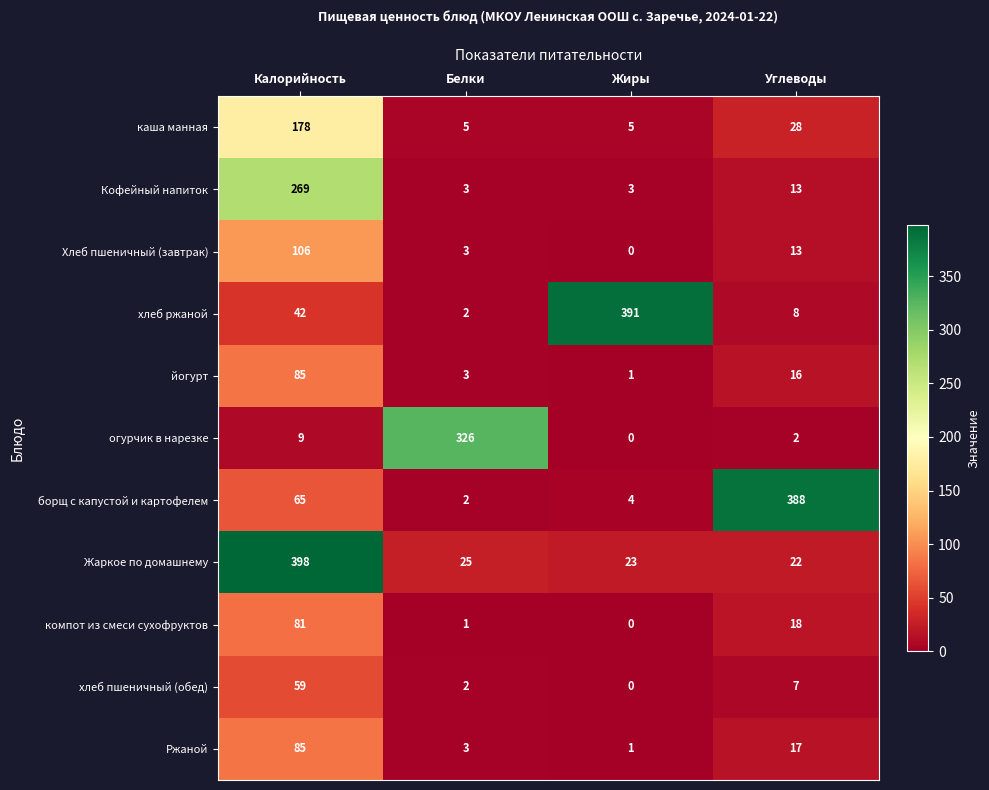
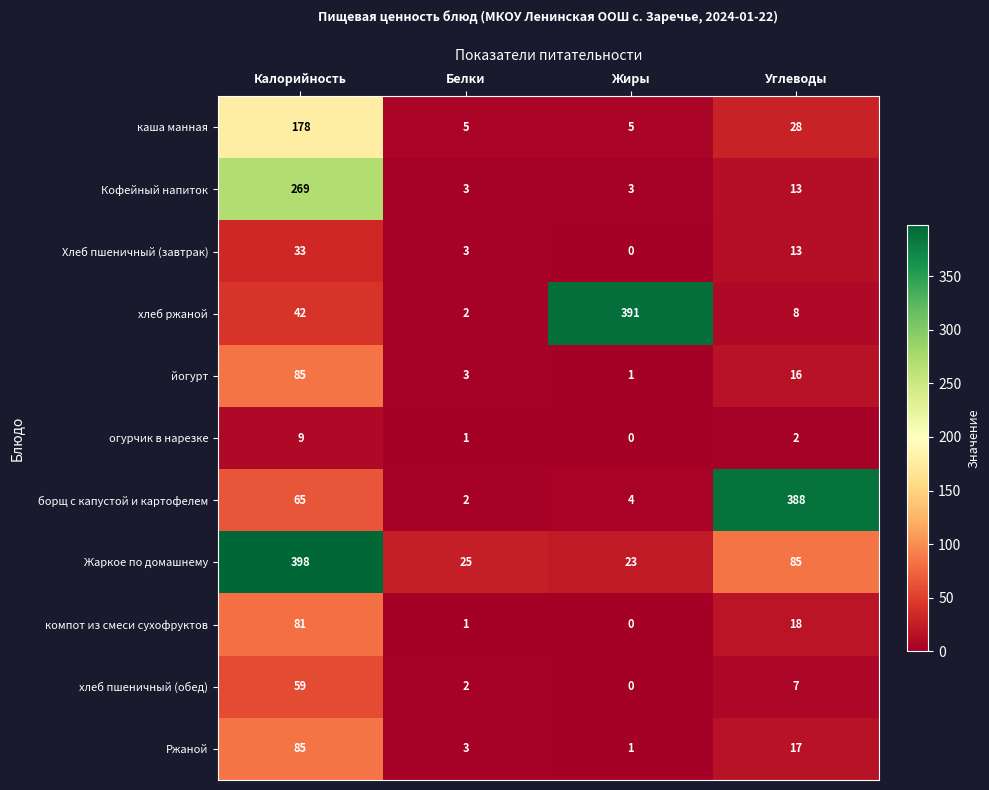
Хлеб пшеничный (завтрак), Калорийность: 106 -> 33
огурчик в нарезке, Белки: 326 -> 1
Жаркое по домашнему, Углеводы: 22 -> 85
